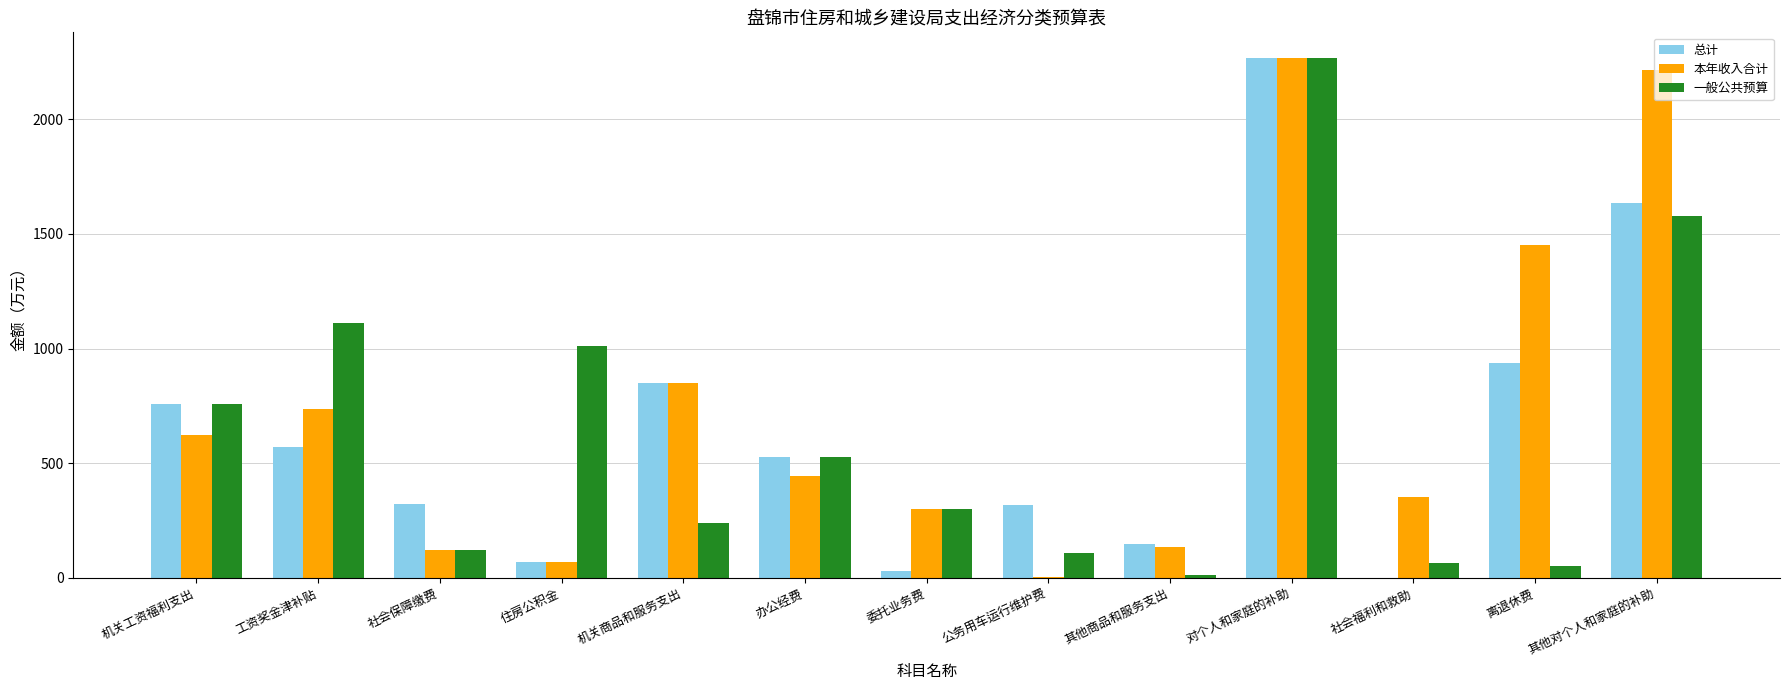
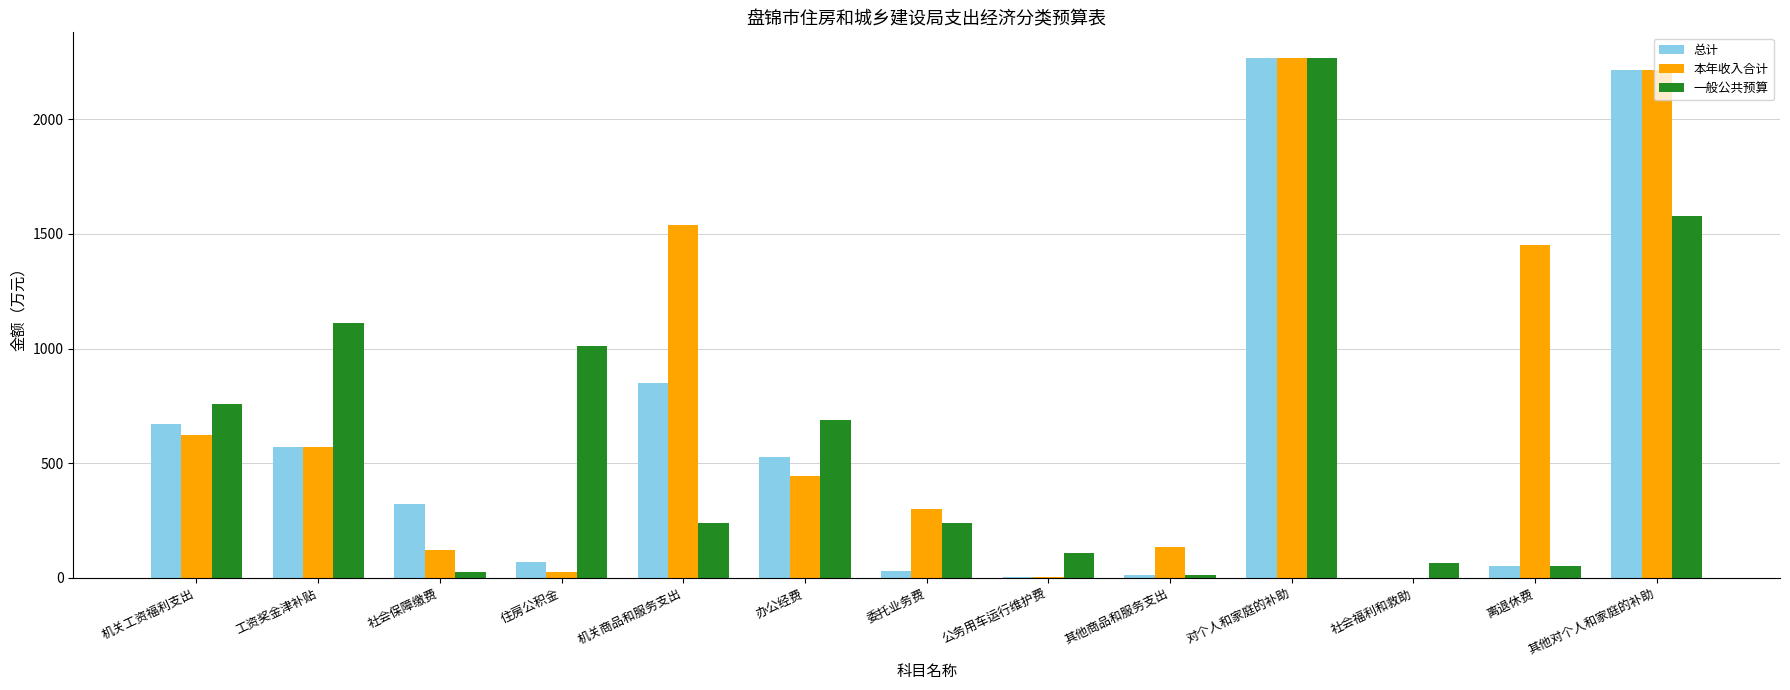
总计, 机关工资福利支出: 760 -> 670
本年收入合计, 工资奖金津补贴: 740 -> 570
一般公共预算, 社会保障缴费: 120 -> 20
本年收入合计, 住房公积金: 70 -> 20
本年收入合计, 机关商品和服务支出: 850 -> 1540
一般公共预算, 办公经费: 530 -> 690
一般公共预算, 委托业务费: 300 -> 240
总计, 公务用车运行维护费: 320 -> 0
总计, 其他商品和服务支出: 150 -> 10
本年收入合计, 社会福利和救助: 350 -> 0
总计, 离退休费: 940 -> 50
总计, 其他对个人和家庭的补助: 1630 -> 2210
